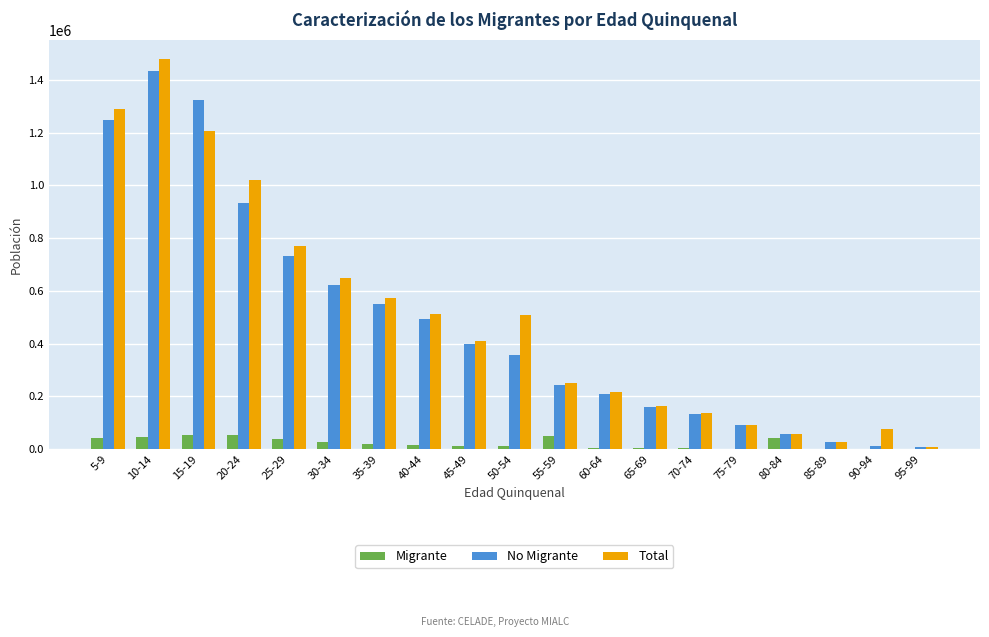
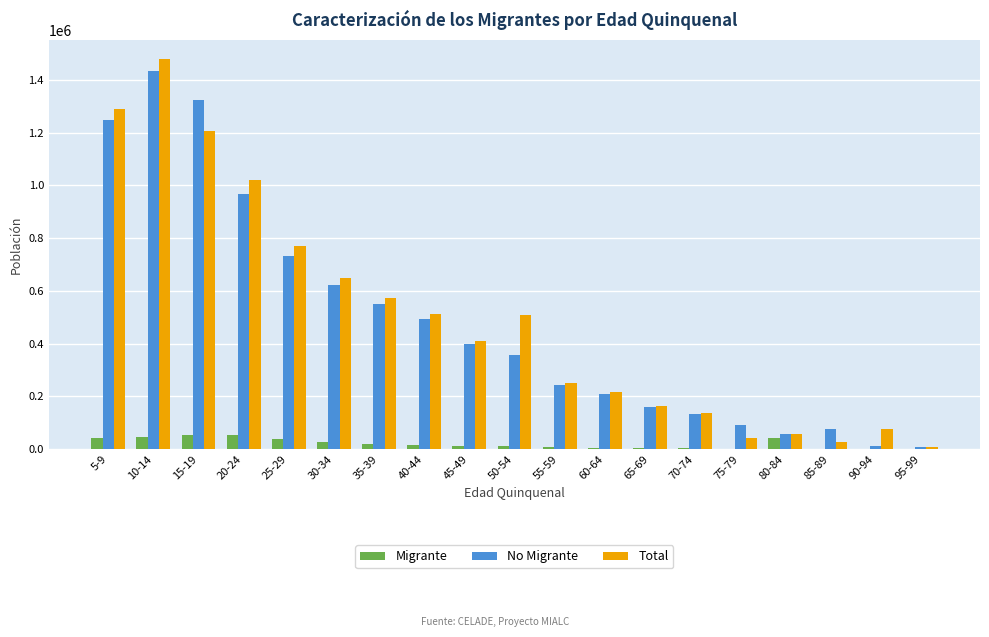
No Migrante, 20-24: 930000 -> 970000
Migrante, 55-59: 50000 -> 10000
Total, 75-79: 90000 -> 40000
No Migrante, 85-89: 30000 -> 80000
